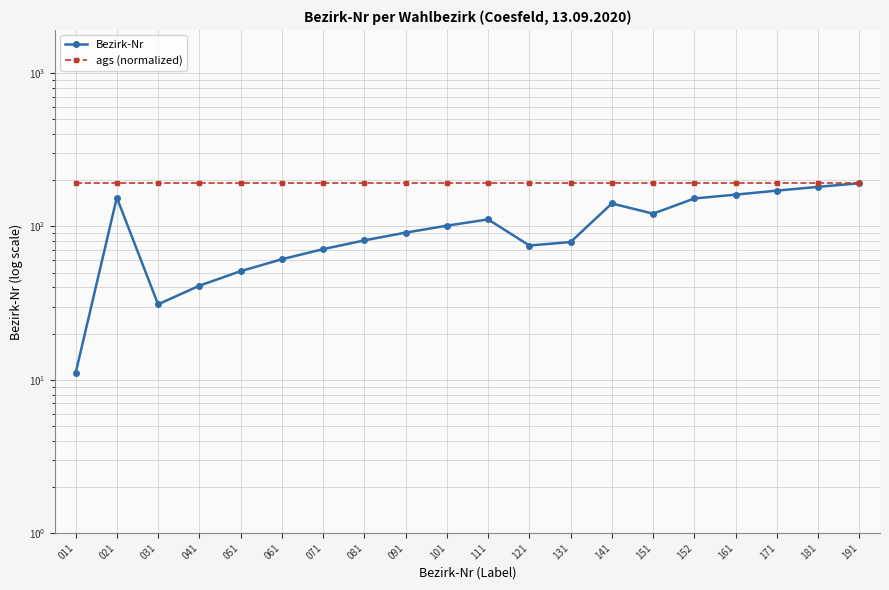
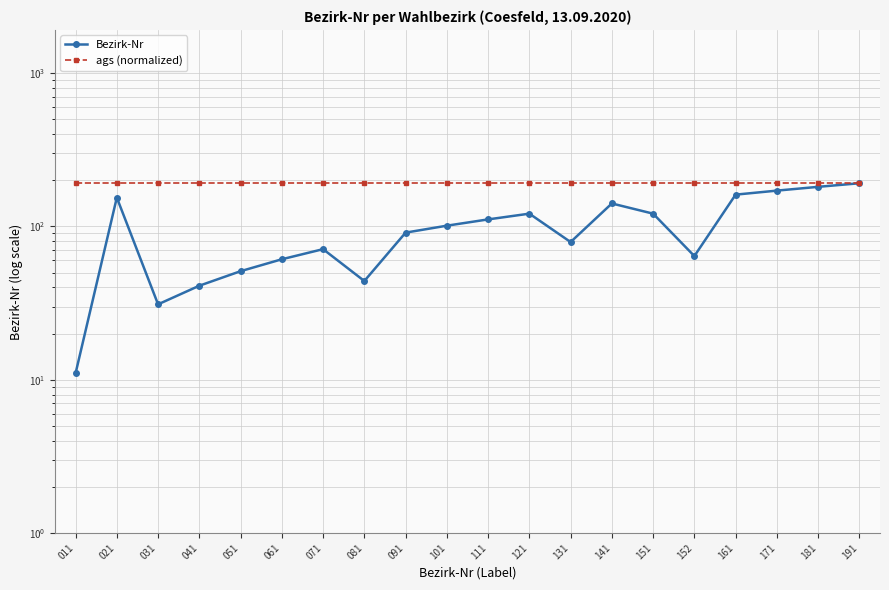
Bezirk-Nr, 081: 80 -> 44
Bezirk-Nr, 121: 80 -> 120
Bezirk-Nr, 152: 150 -> 64
